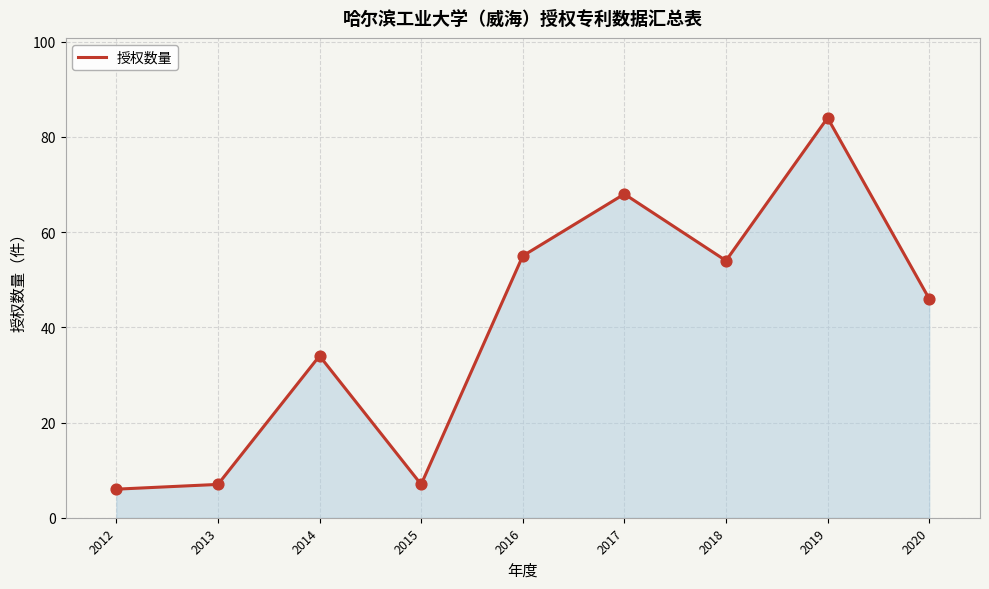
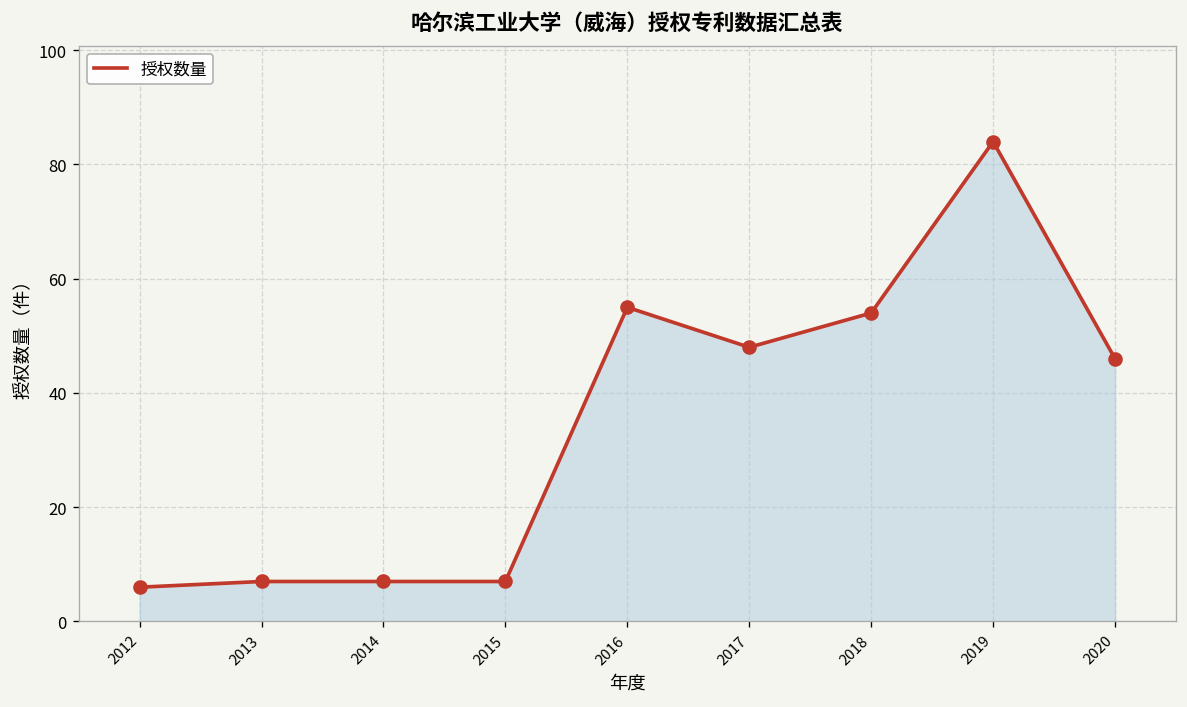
2014: 34 -> 7
2017: 68 -> 48
